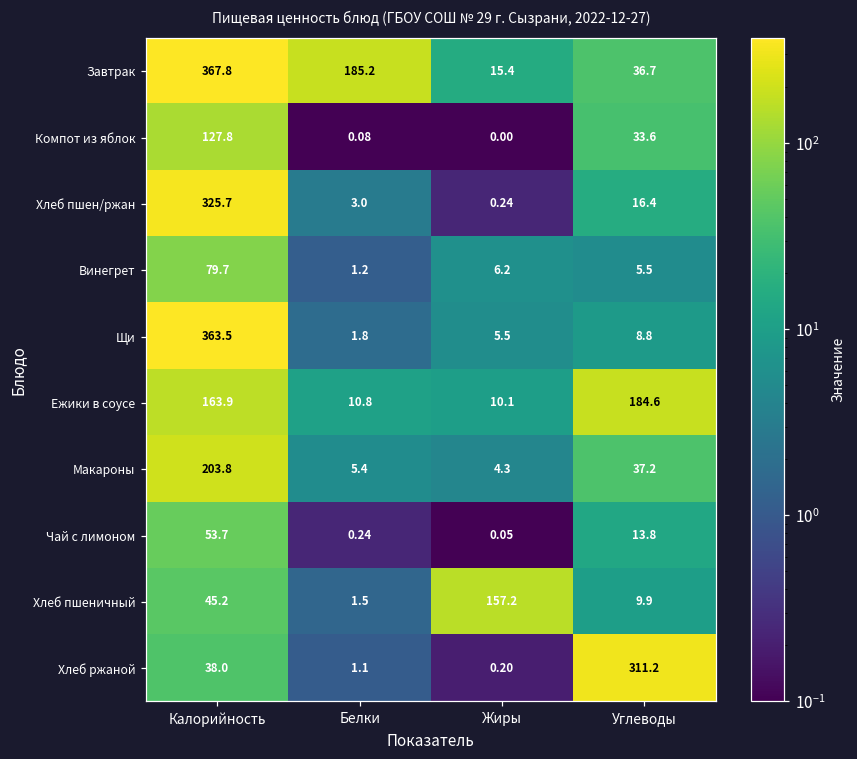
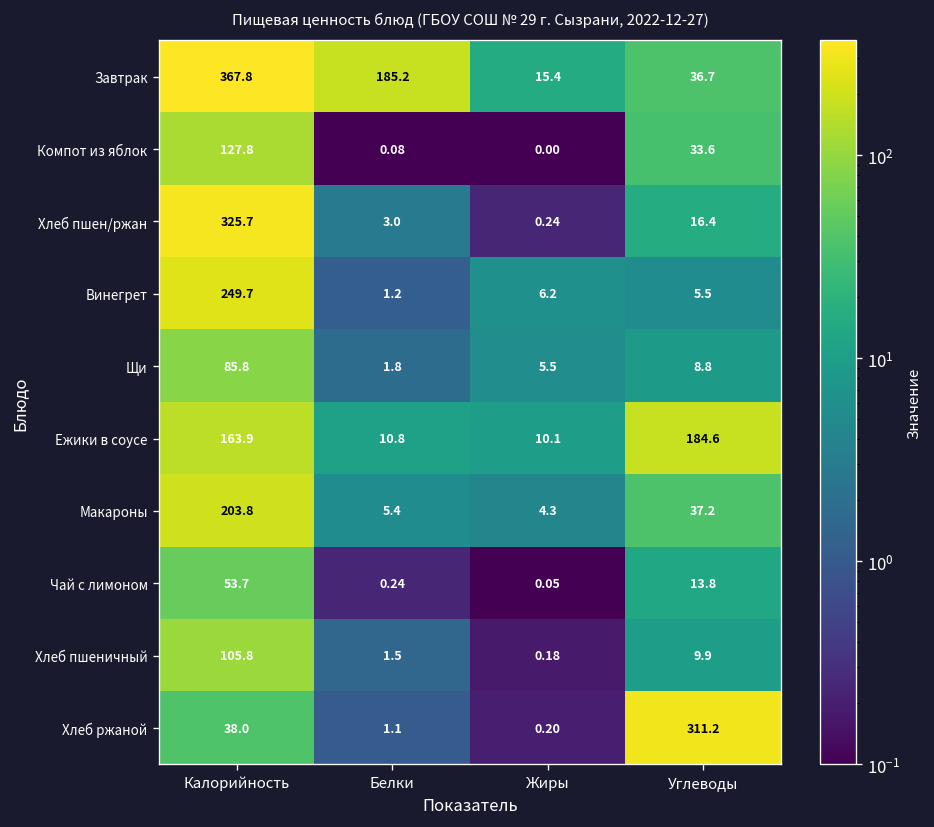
Винегрет, Калорийность: 79.7 -> 249.7
Щи, Калорийность: 363.5 -> 85.8
Хлеб пшеничный, Калорийность: 45.2 -> 105.8
Хлеб пшеничный, Жиры: 157.2 -> 0.18
